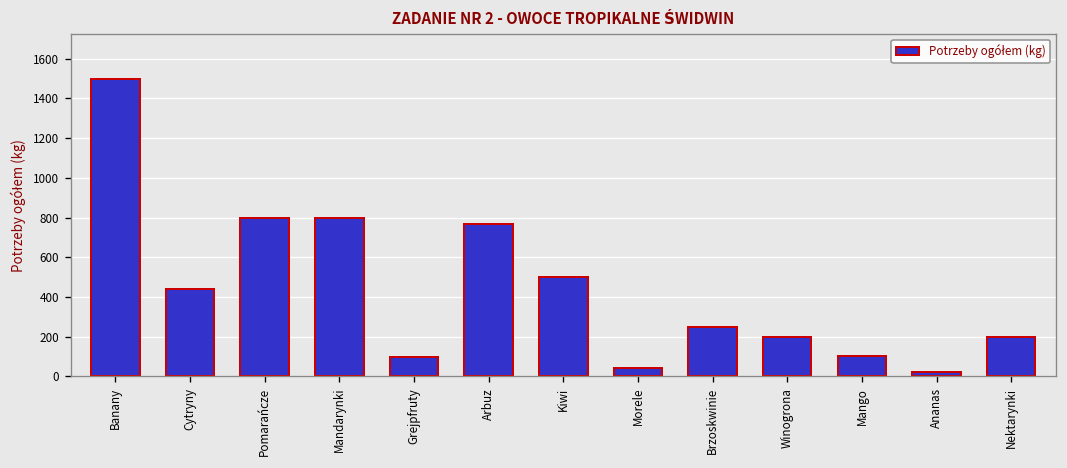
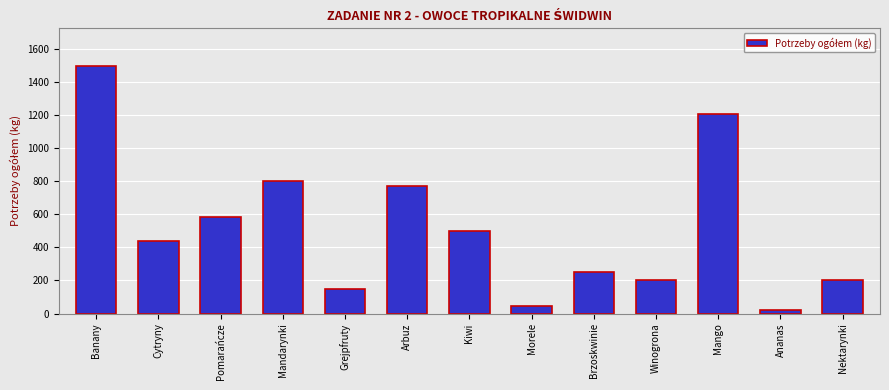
Pomarańcze: 800 -> 590
Grejpfruty: 100 -> 150
Mango: 100 -> 1210
